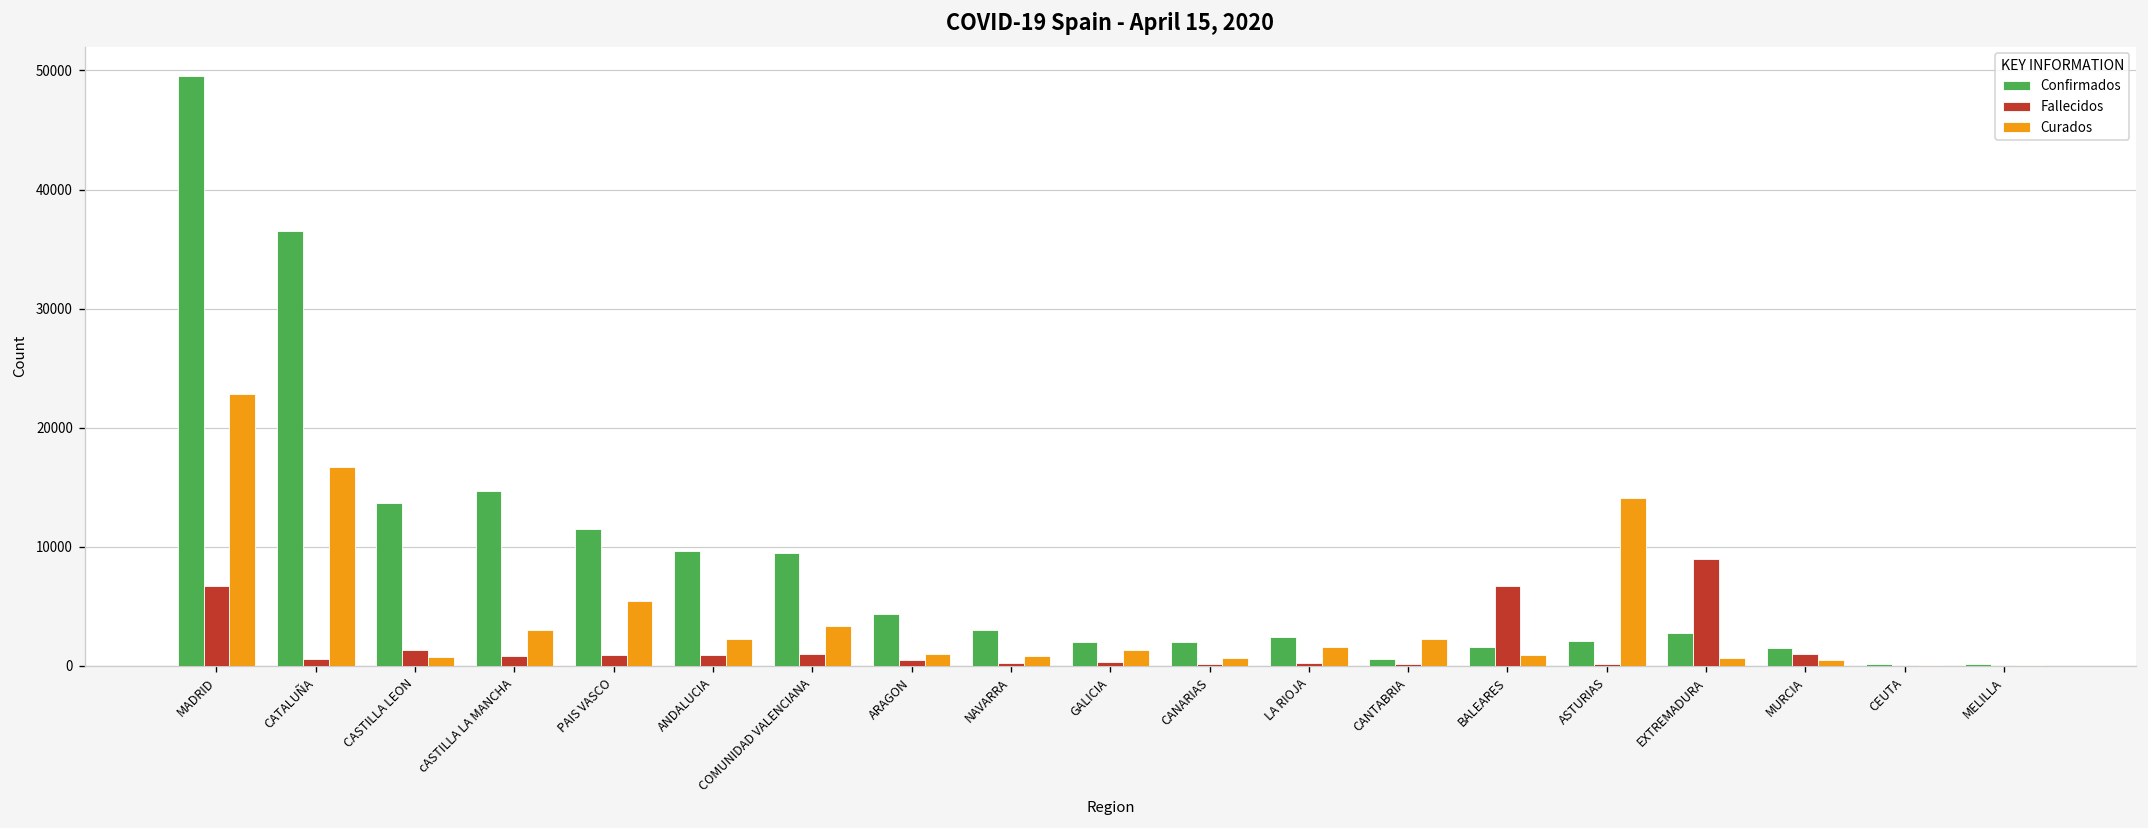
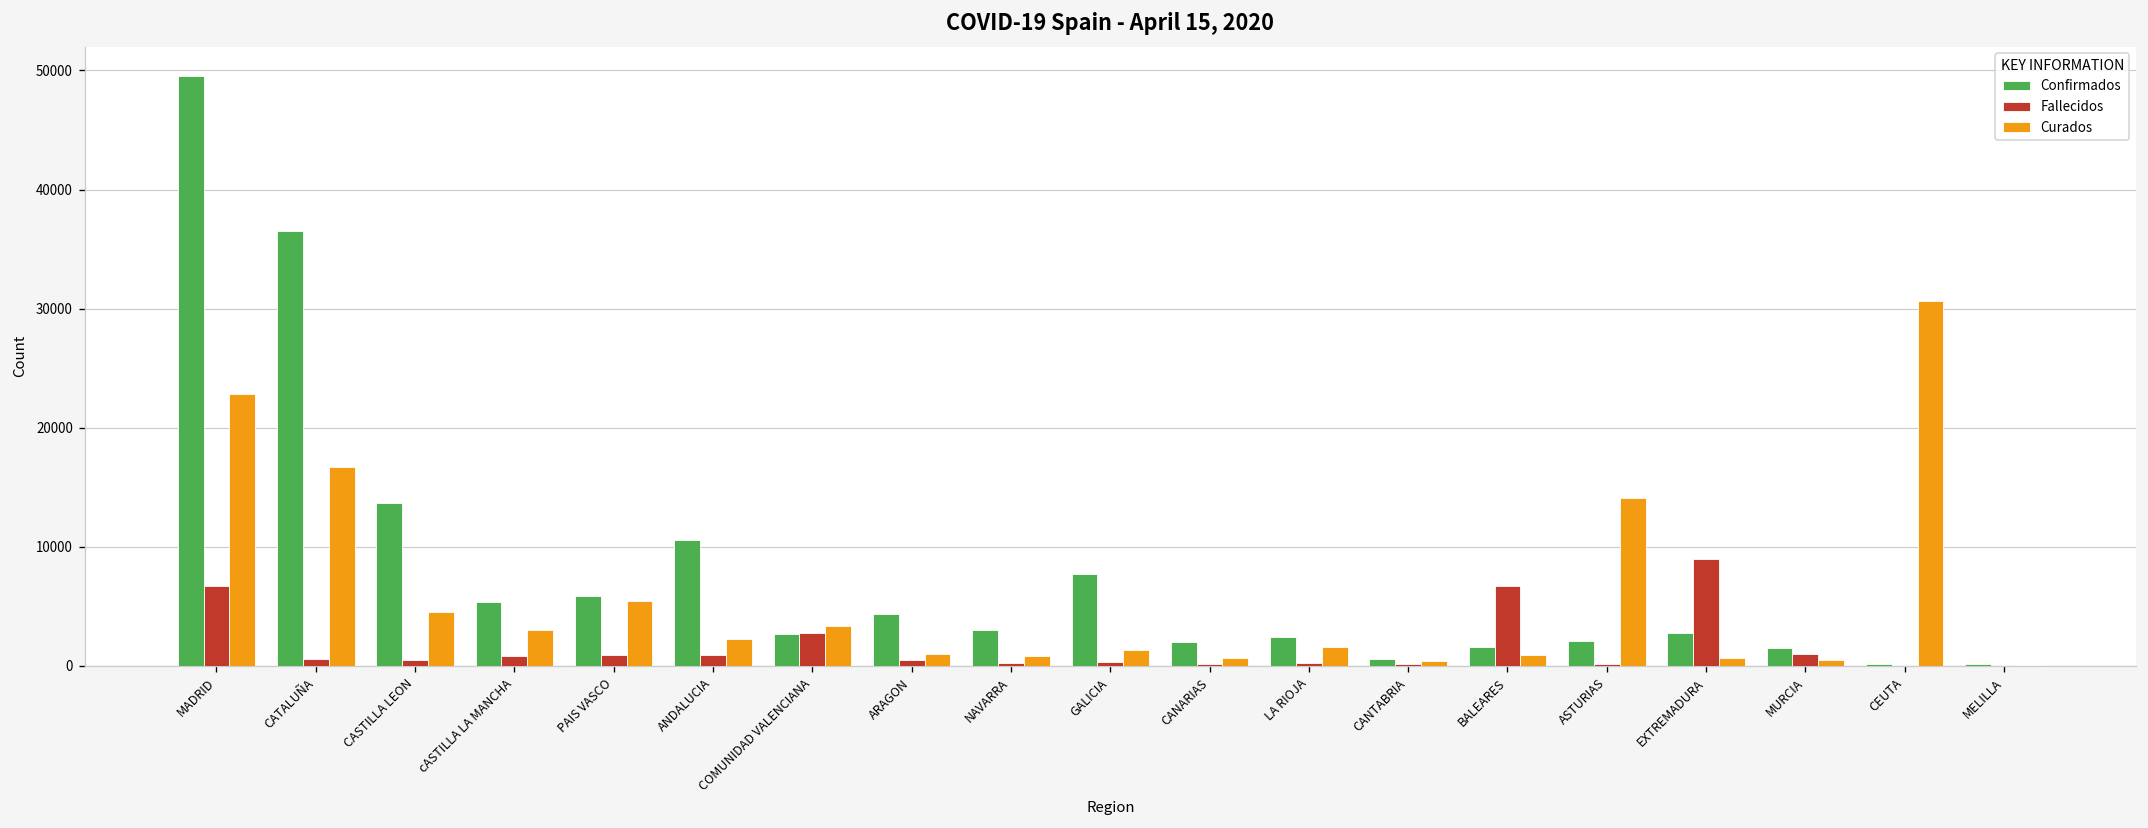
Fallecidos, CASTILLA LEON: 1000 -> 0
Curados, CASTILLA LEON: 1000 -> 5000
Confirmados, cASTILLA LA MANCHA: 15000 -> 5000
Confirmados, PAIS VASCO: 11000 -> 6000
Confirmados, ANDALUCIA: 10000 -> 11000
Confirmados, COMUNIDAD VALENCIANA: 9000 -> 3000
Fallecidos, COMUNIDAD VALENCIANA: 1000 -> 3000
Confirmados, GALICIA: 2000 -> 8000
Curados, CANTABRIA: 2000 -> 0
Curados, CEUTA: 0 -> 31000
